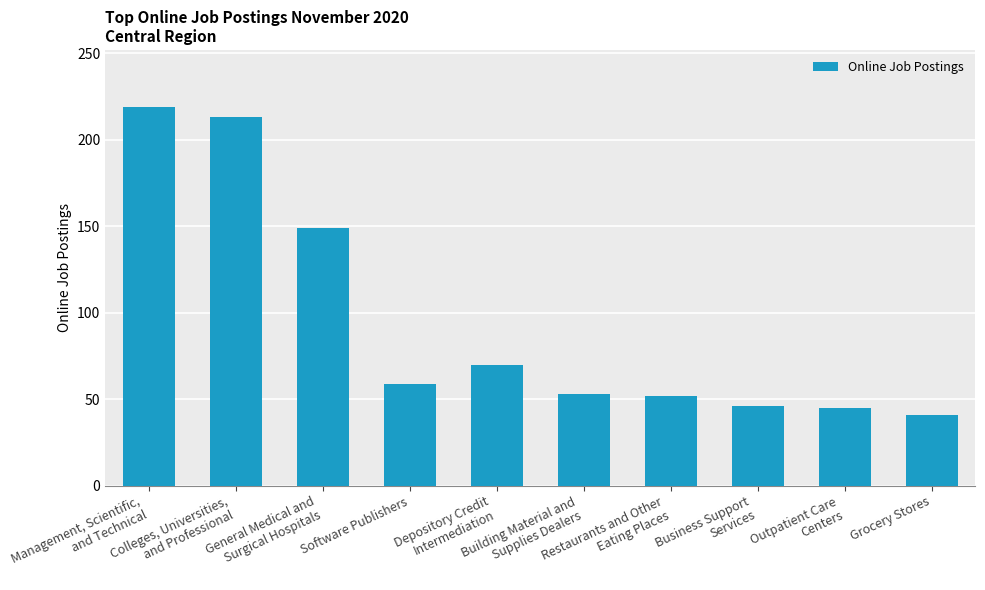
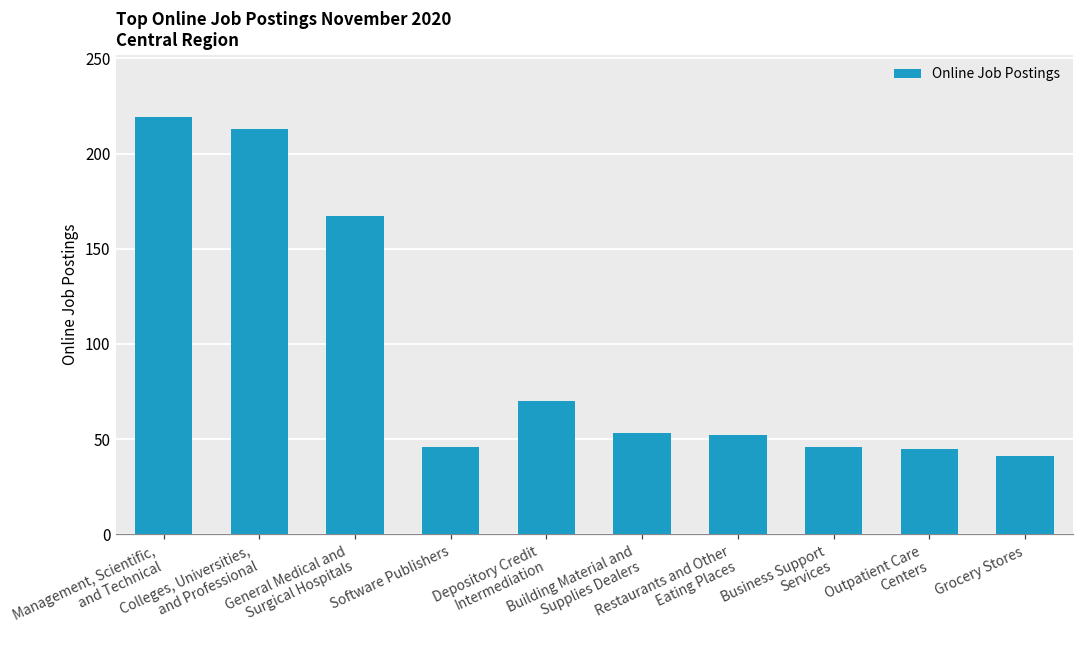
General Medical and Surgical Hospitals: 149 -> 167
Software Publishers: 59 -> 46
